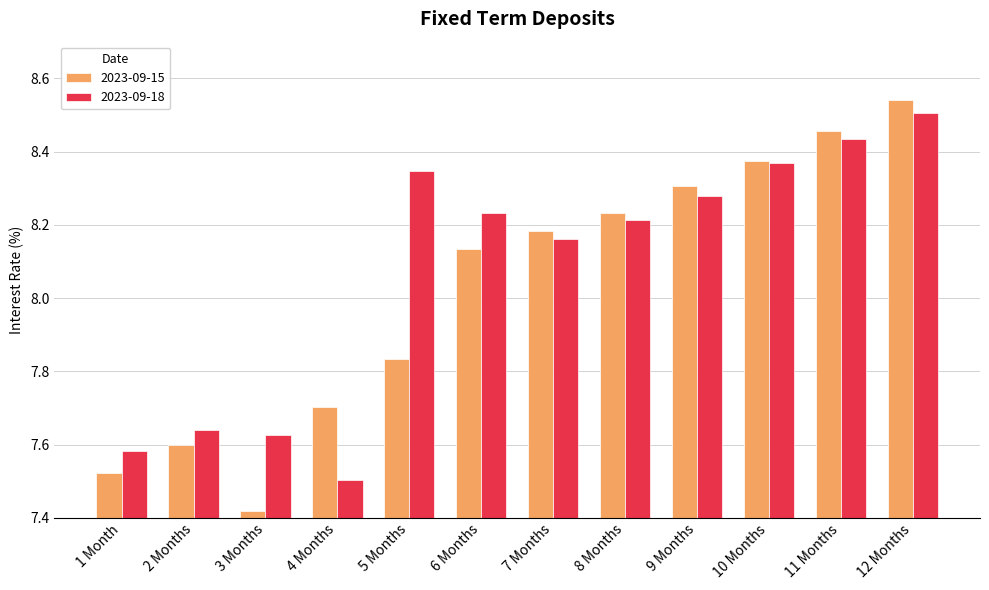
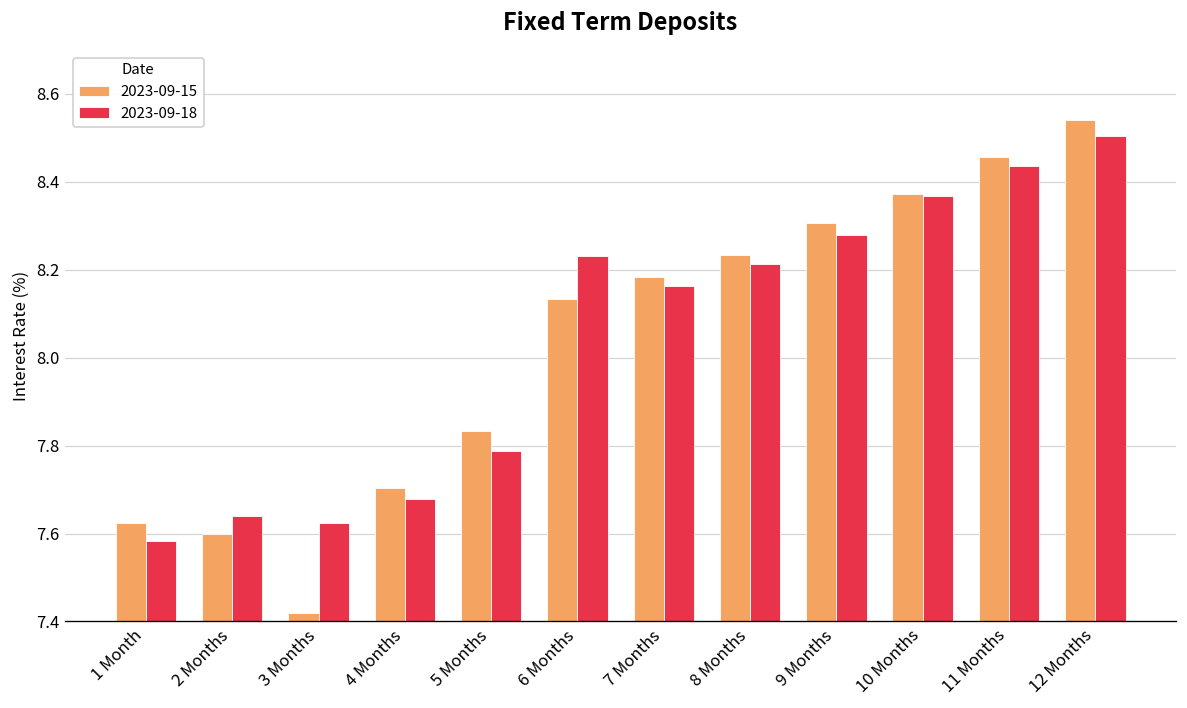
2023-09-15, 1 Month: 7.52 -> 7.63
2023-09-18, 4 Months: 7.50 -> 7.68
2023-09-18, 5 Months: 8.35 -> 7.79
